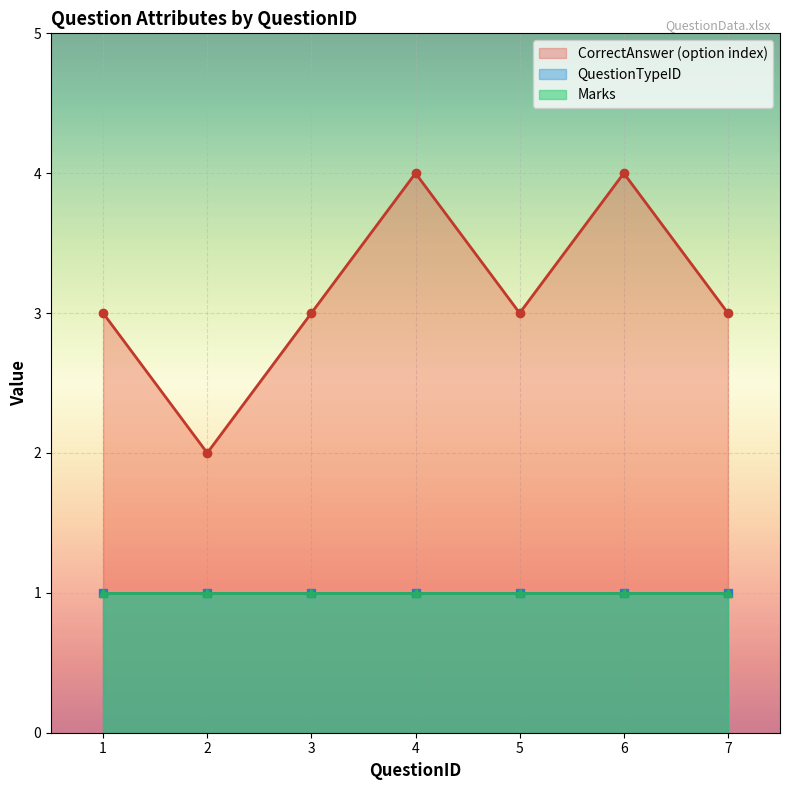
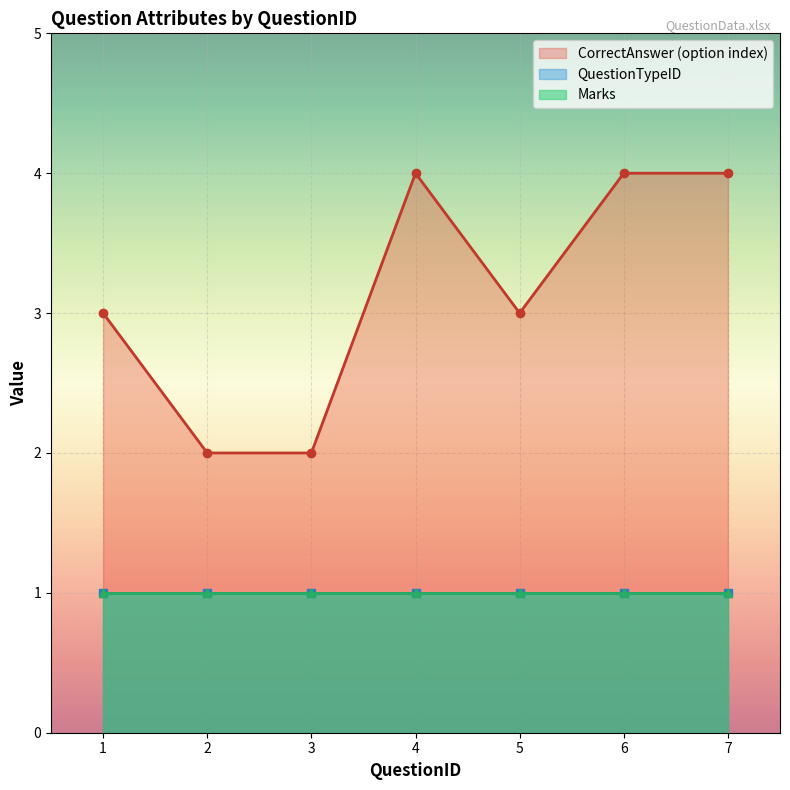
CorrectAnswer (option index), 3: 3 -> 2
CorrectAnswer (option index), 7: 3 -> 4
